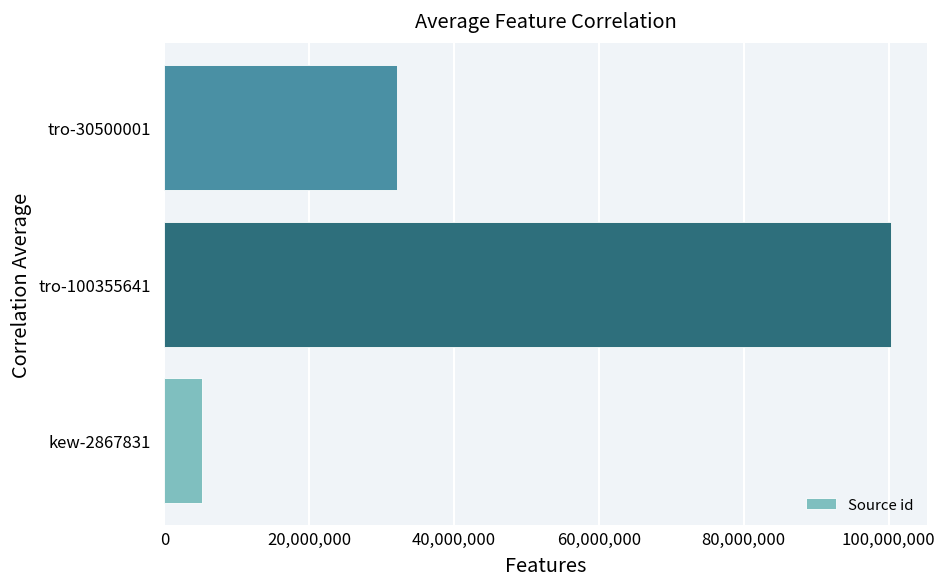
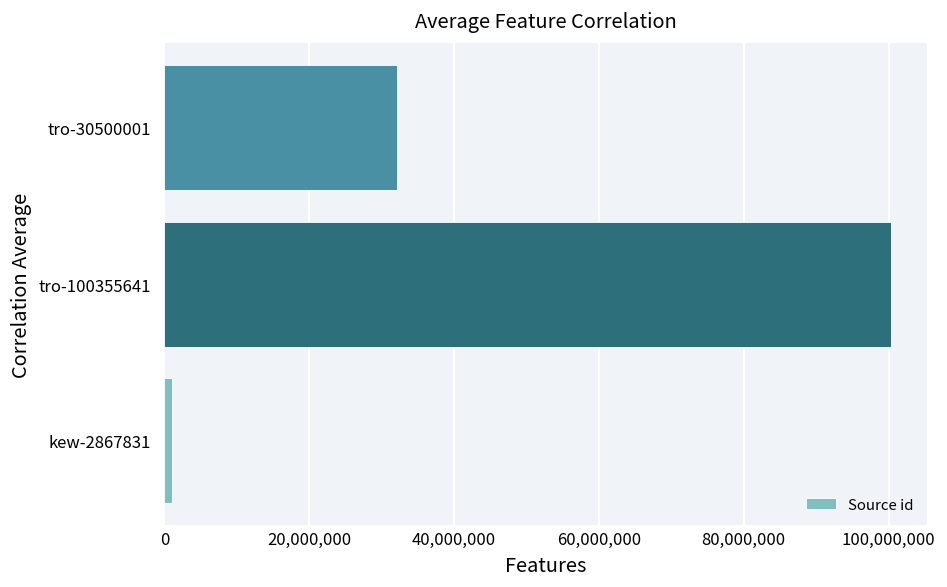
kew-2867831: 5,000,000 -> 1,000,000
